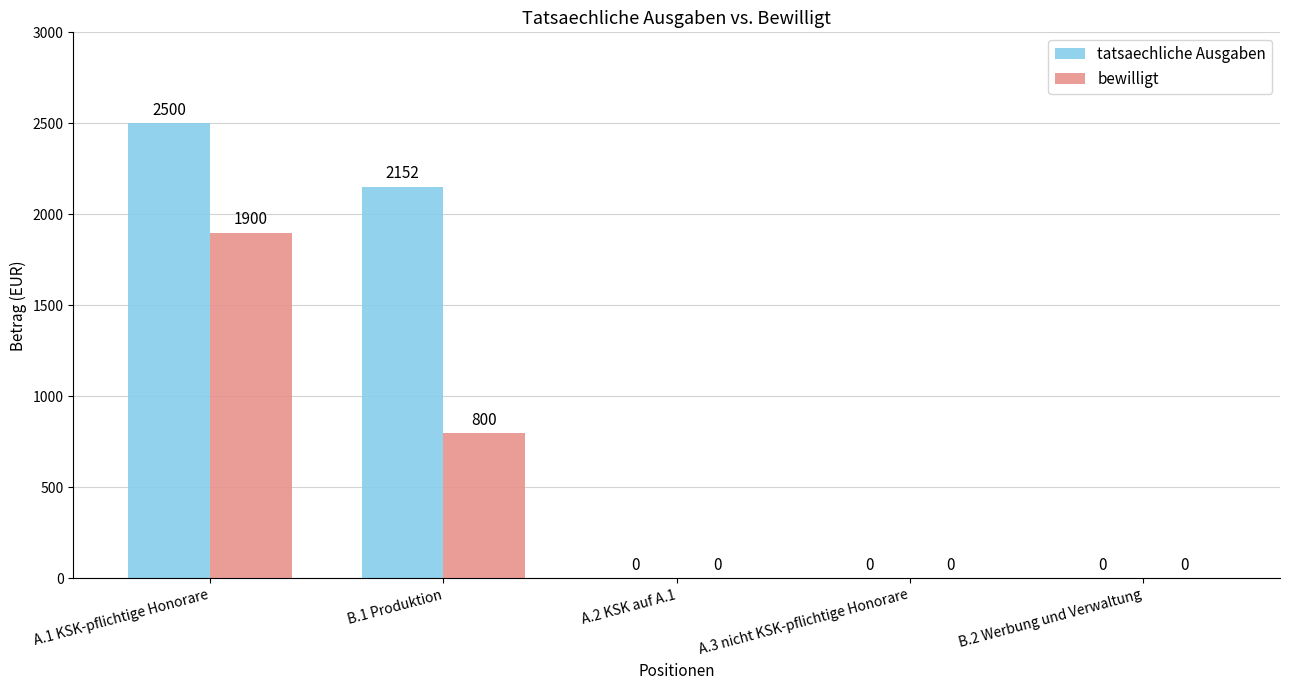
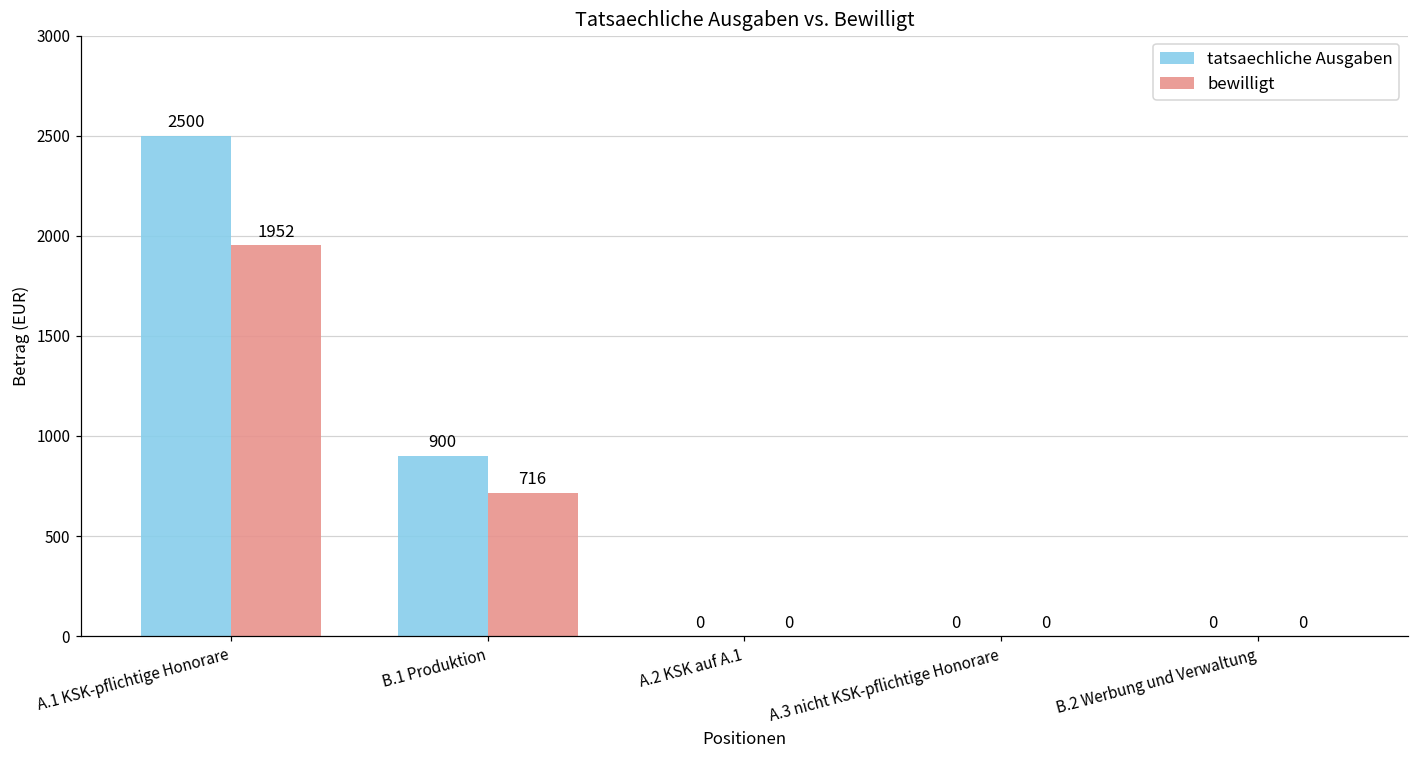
bewilligt, A.1 KSK-pflichtige Honorare: 1900 -> 1952
tatsaechliche Ausgaben, B.1 Produktion: 2152 -> 900
bewilligt, B.1 Produktion: 800 -> 716
